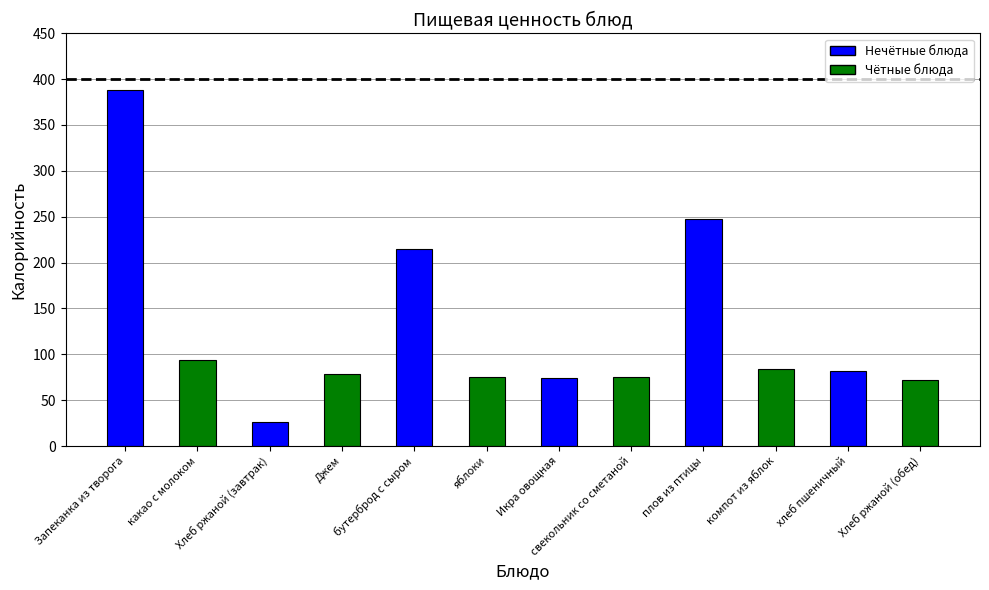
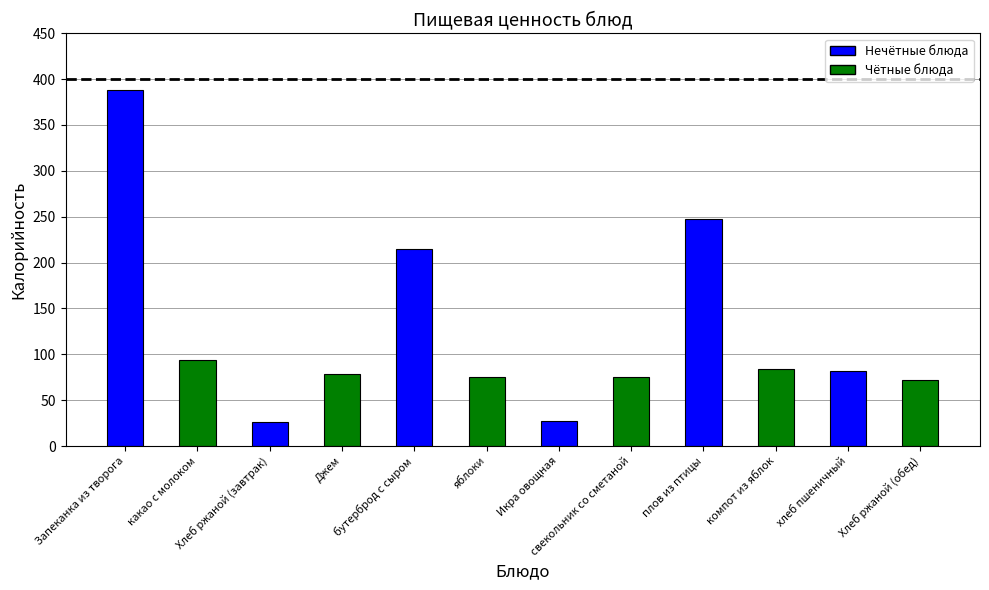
Икра овощная: 70 -> 30
